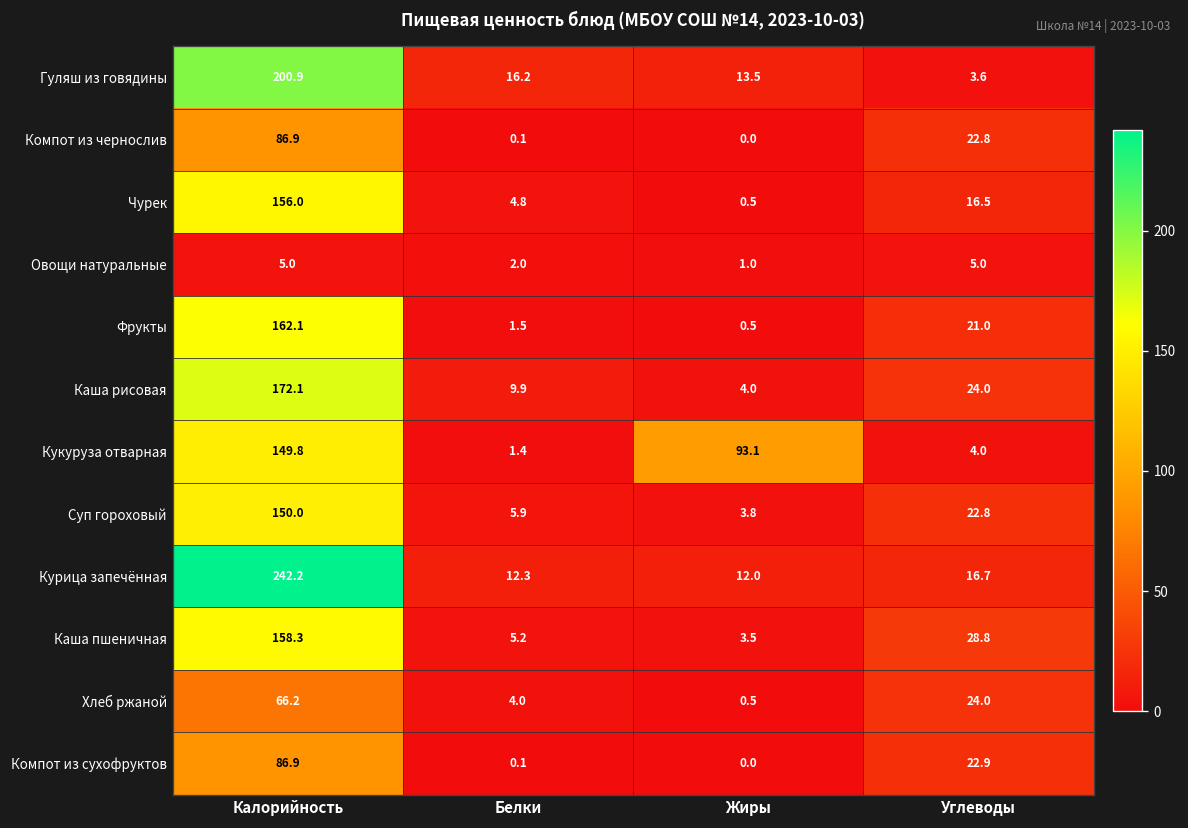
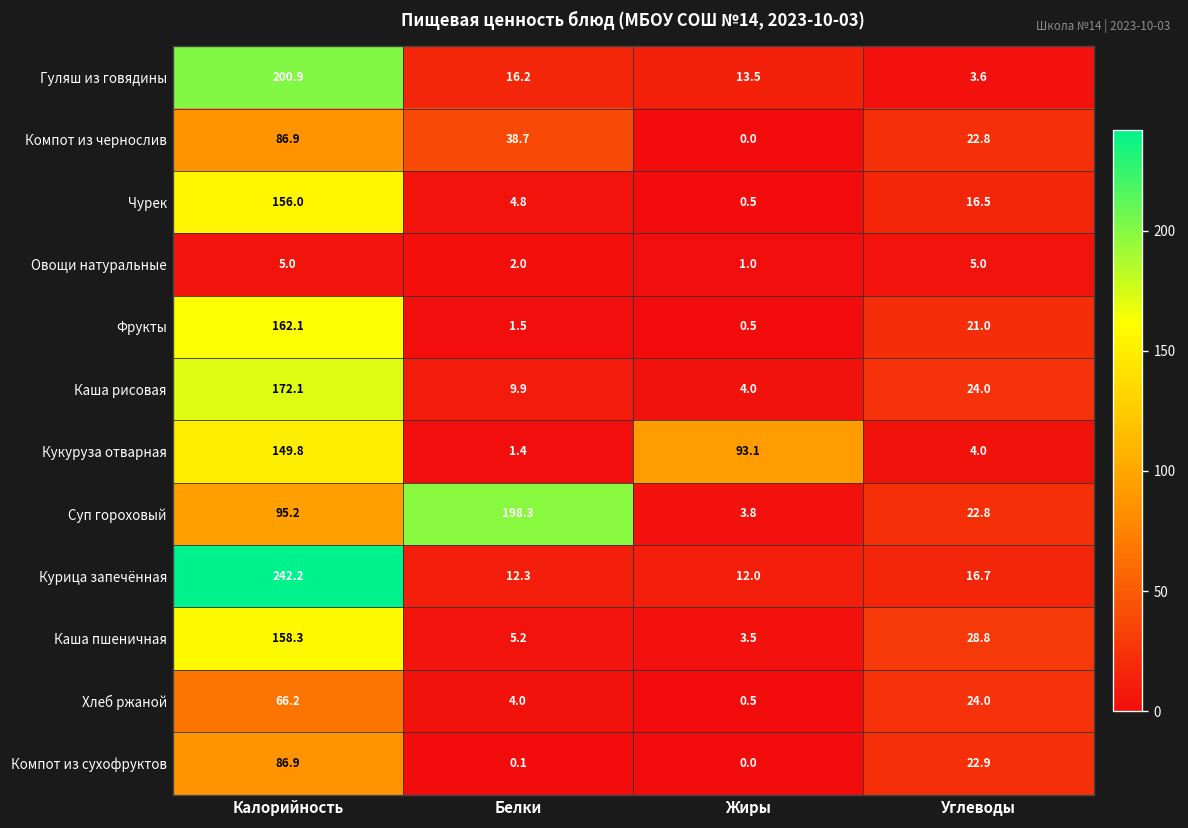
Компот из чернослив, Белки: 0.1 -> 38.7
Суп гороховый, Калорийность: 150.0 -> 95.2
Суп гороховый, Белки: 5.9 -> 198.3
